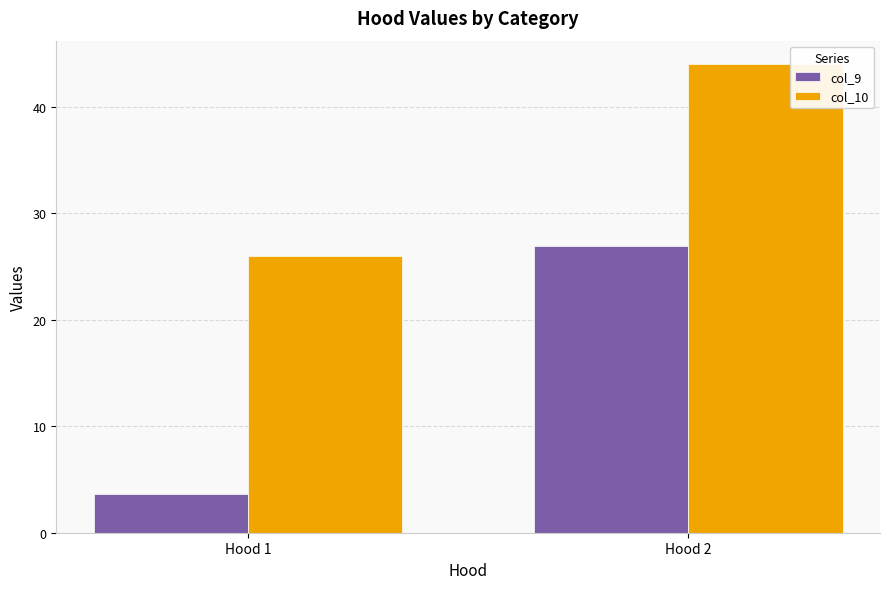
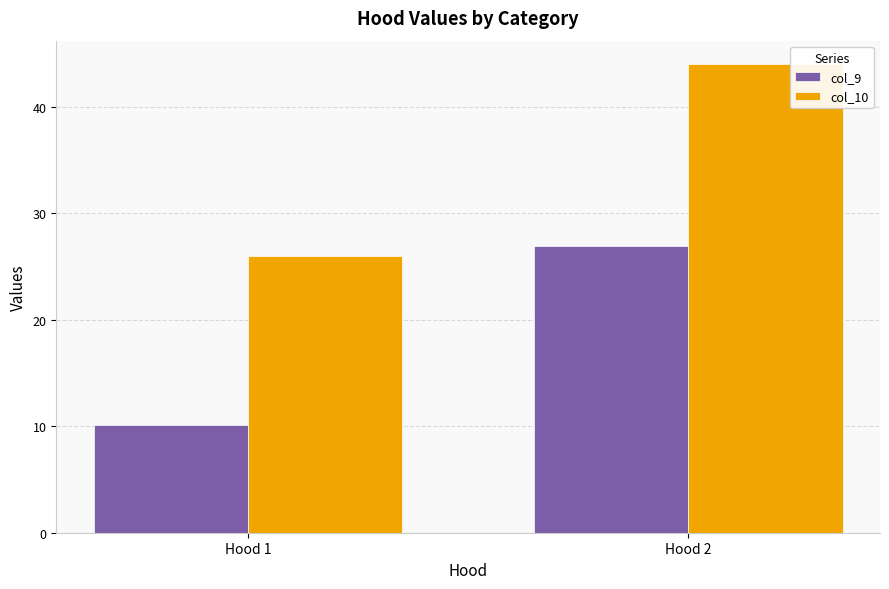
col_9, Hood 1: 3.6 -> 10.1
